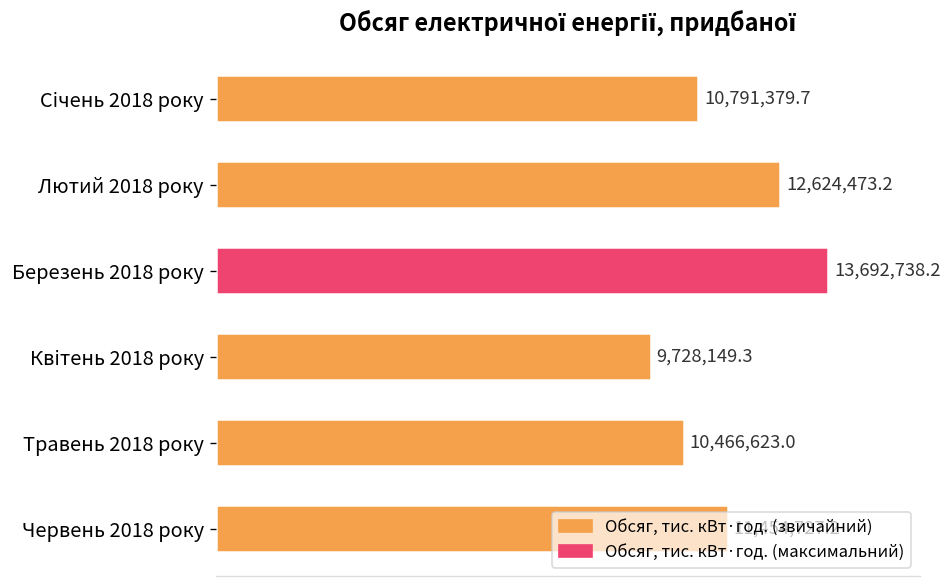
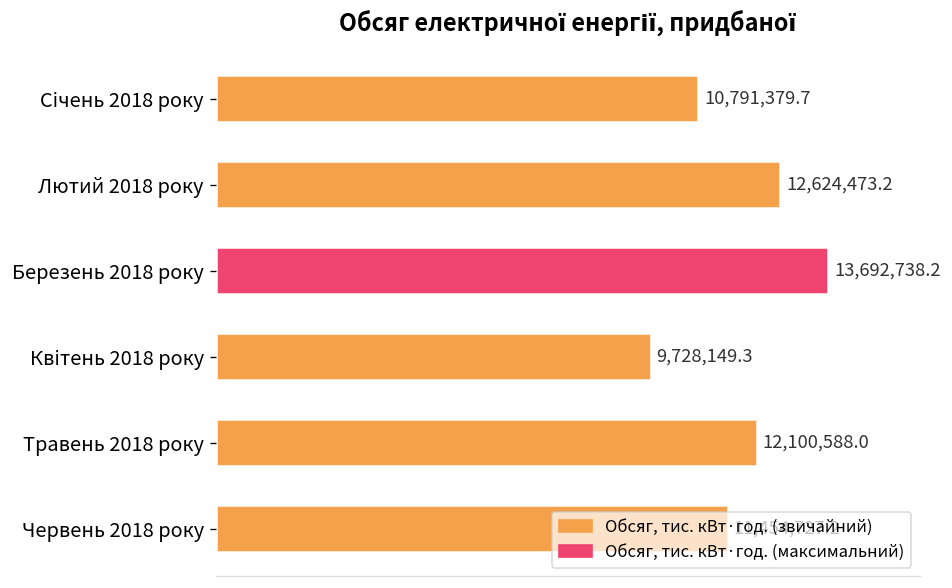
Травень 2018 року: 10,466,623.0 -> 12,100,588.0
